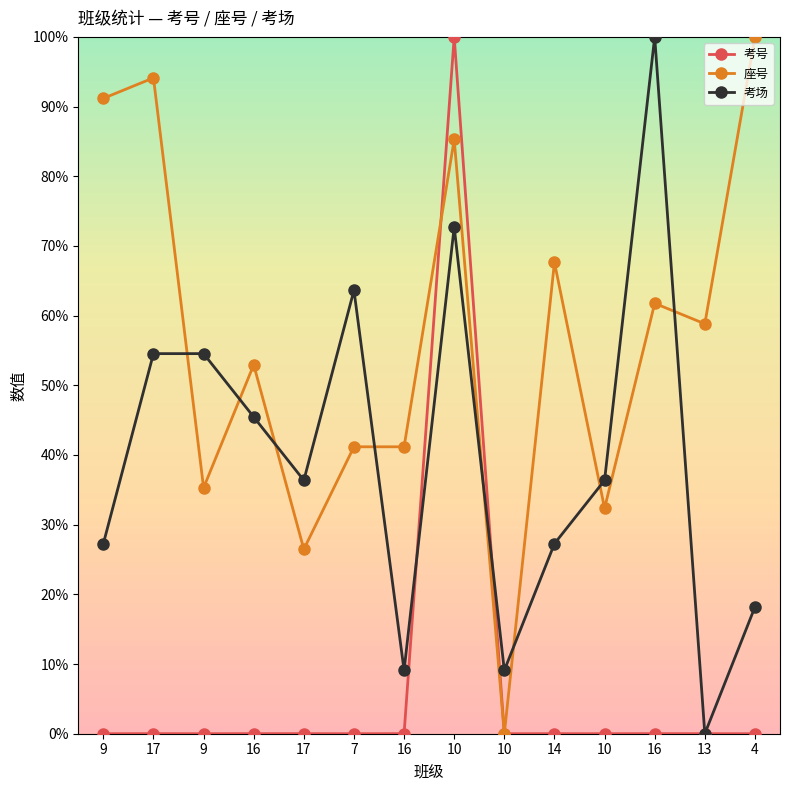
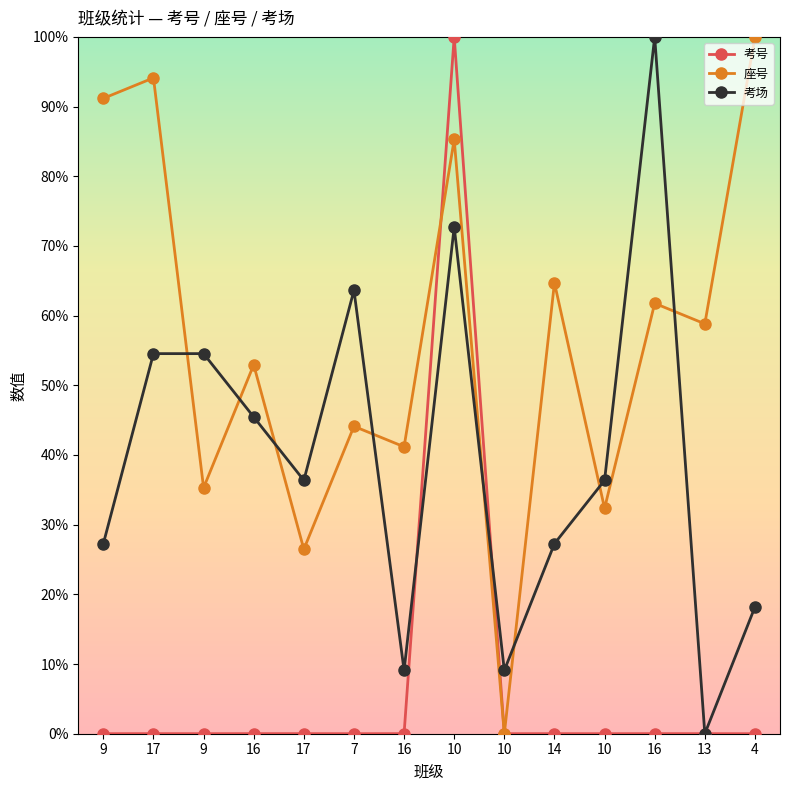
座号, 7: 41% -> 44%
座号, 14: 68% -> 65%
